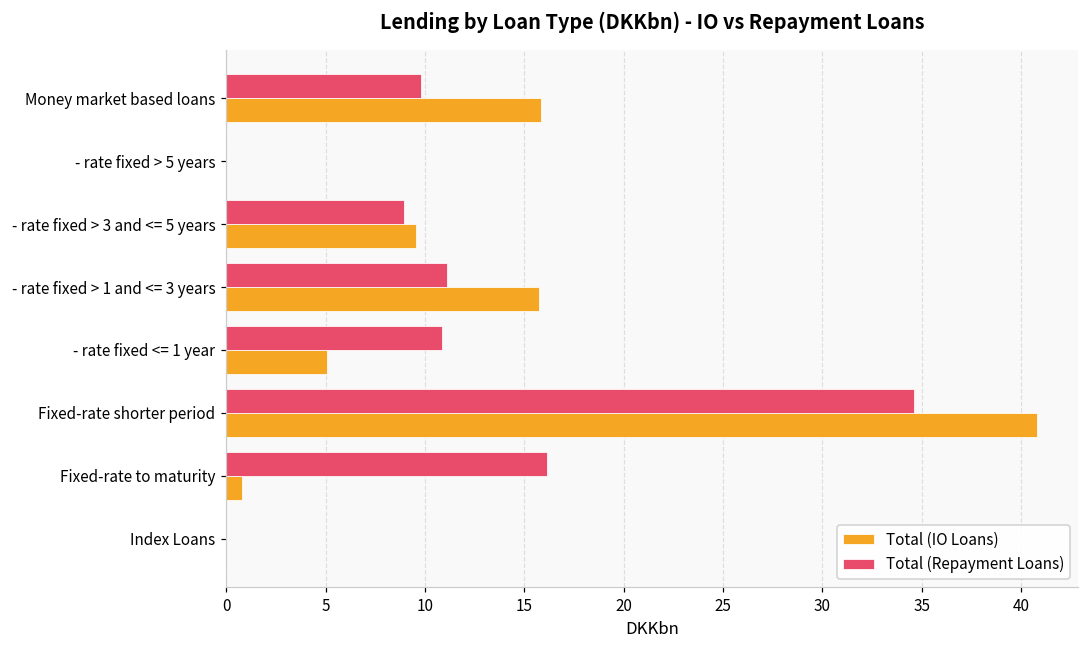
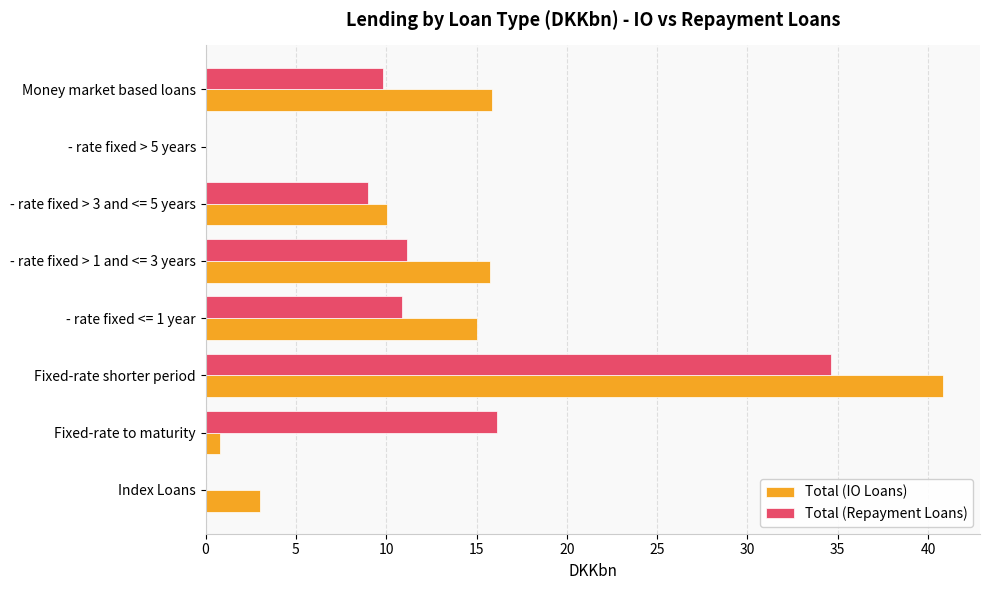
Total (IO Loans), - rate fixed > 3 and <= 5 years: 9.5 -> 10.1
Total (IO Loans), - rate fixed <= 1 year: 5.1 -> 15.0
Total (IO Loans), Index Loans: 0 -> 3
